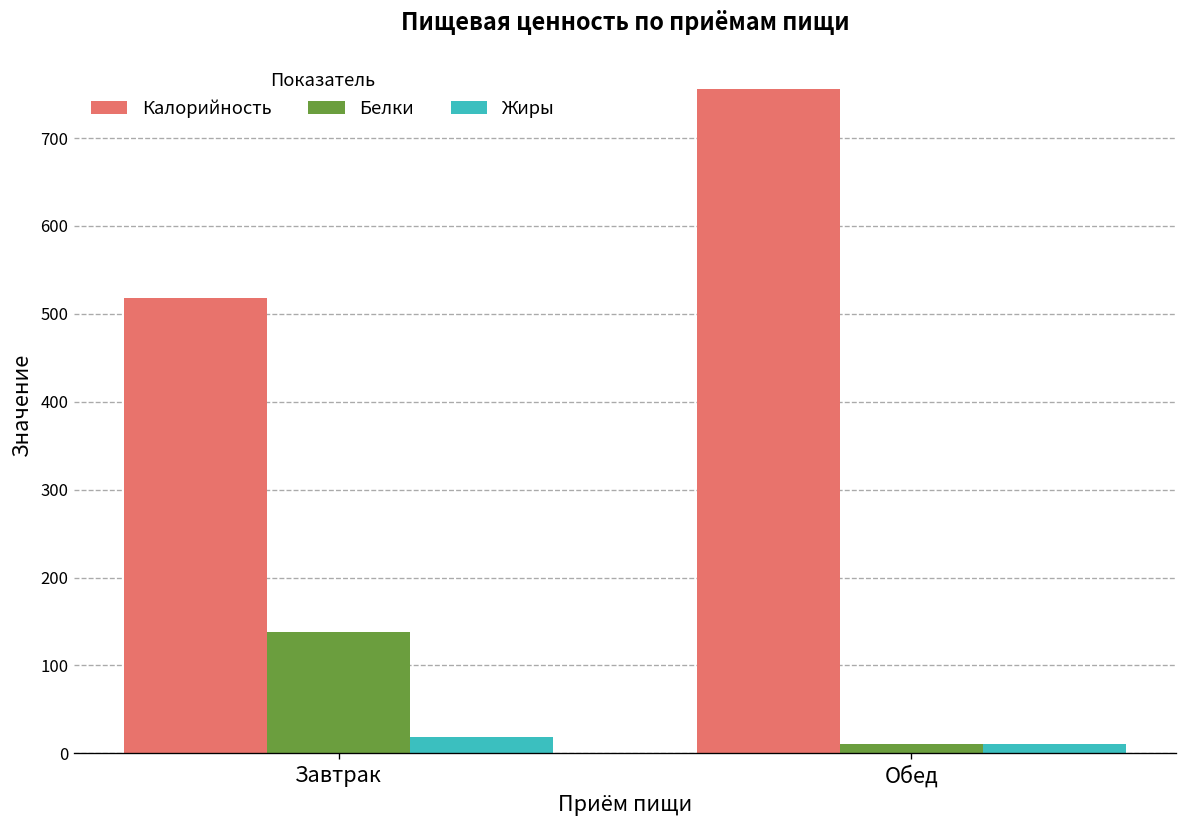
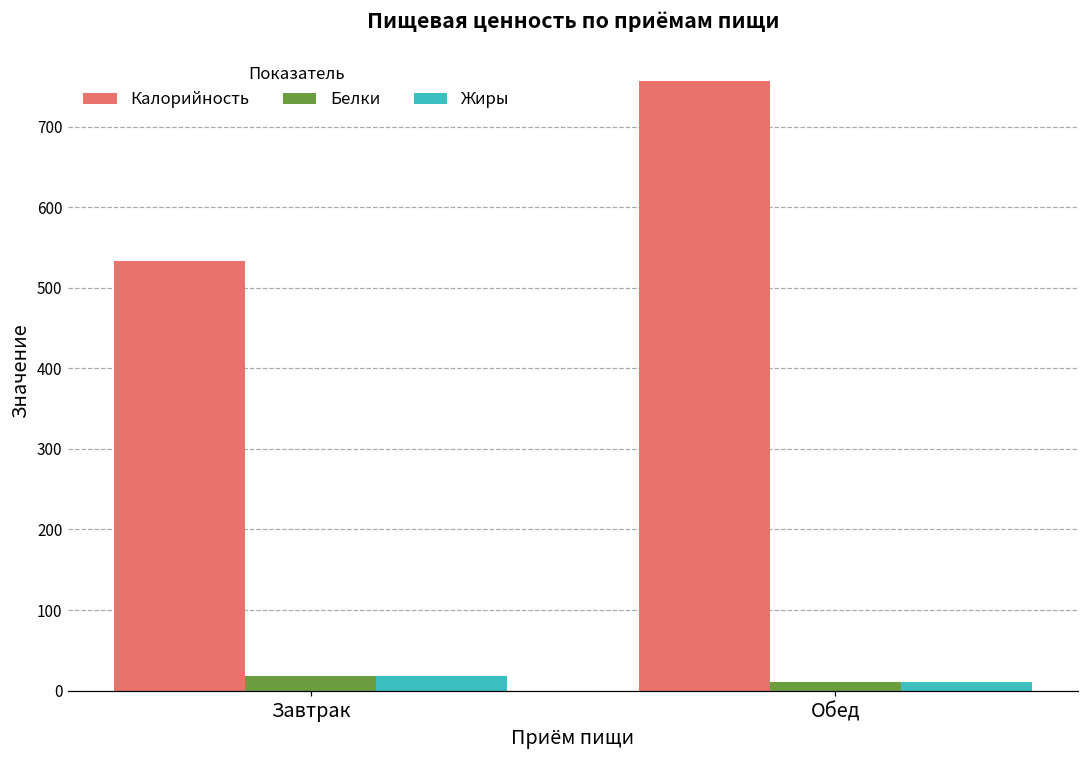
Калорийность, Завтрак: 520 -> 530
Белки, Завтрак: 140 -> 20
